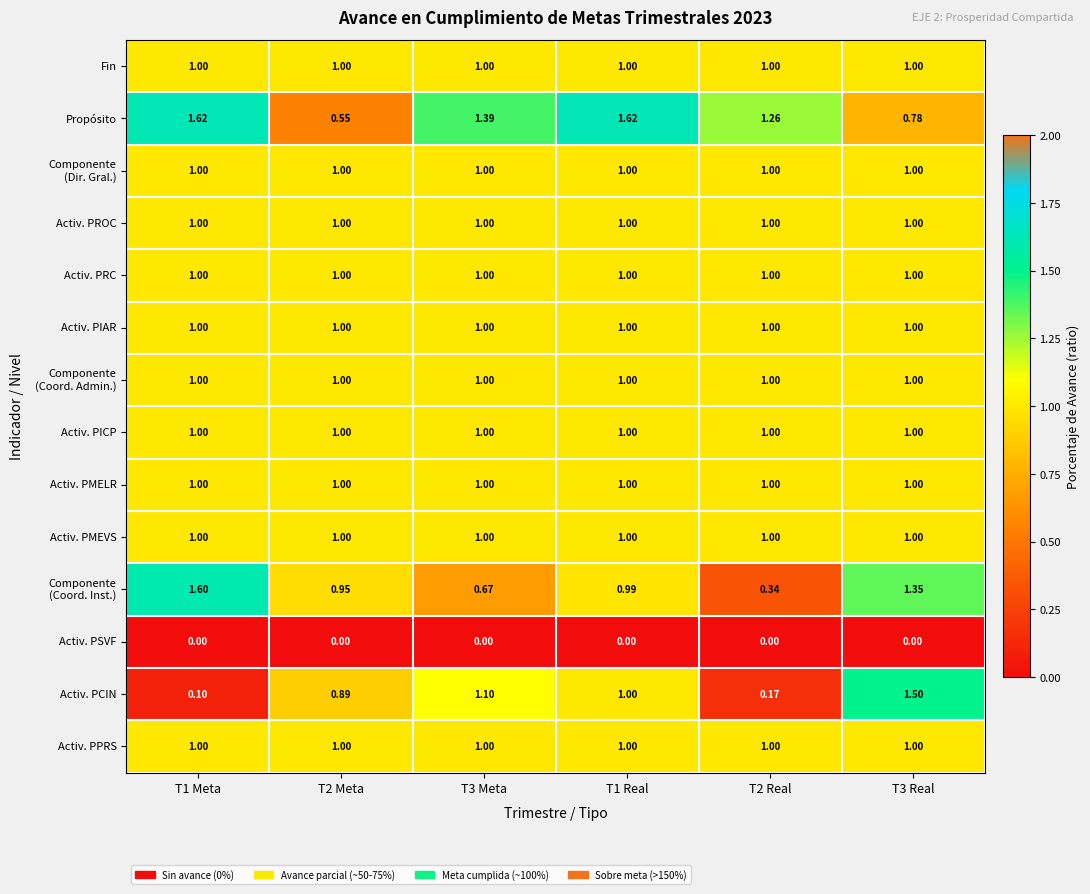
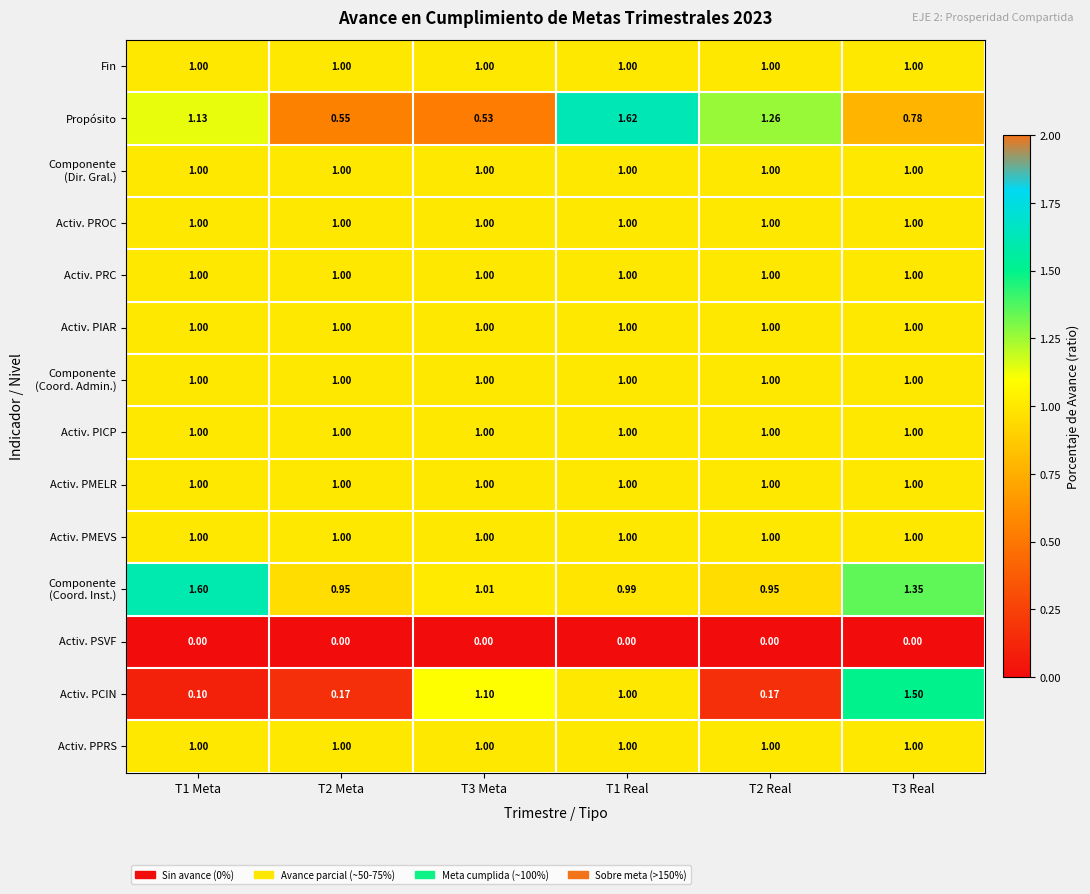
Propósito, T1 Meta: 1.62 -> 1.13
Propósito, T3 Meta: 1.39 -> 0.53
Componente (Coord. Inst.), T3 Meta: 0.67 -> 1.01
Componente (Coord. Inst.), T2 Real: 0.34 -> 0.95
Activ. PCIN, T2 Meta: 0.89 -> 0.17
